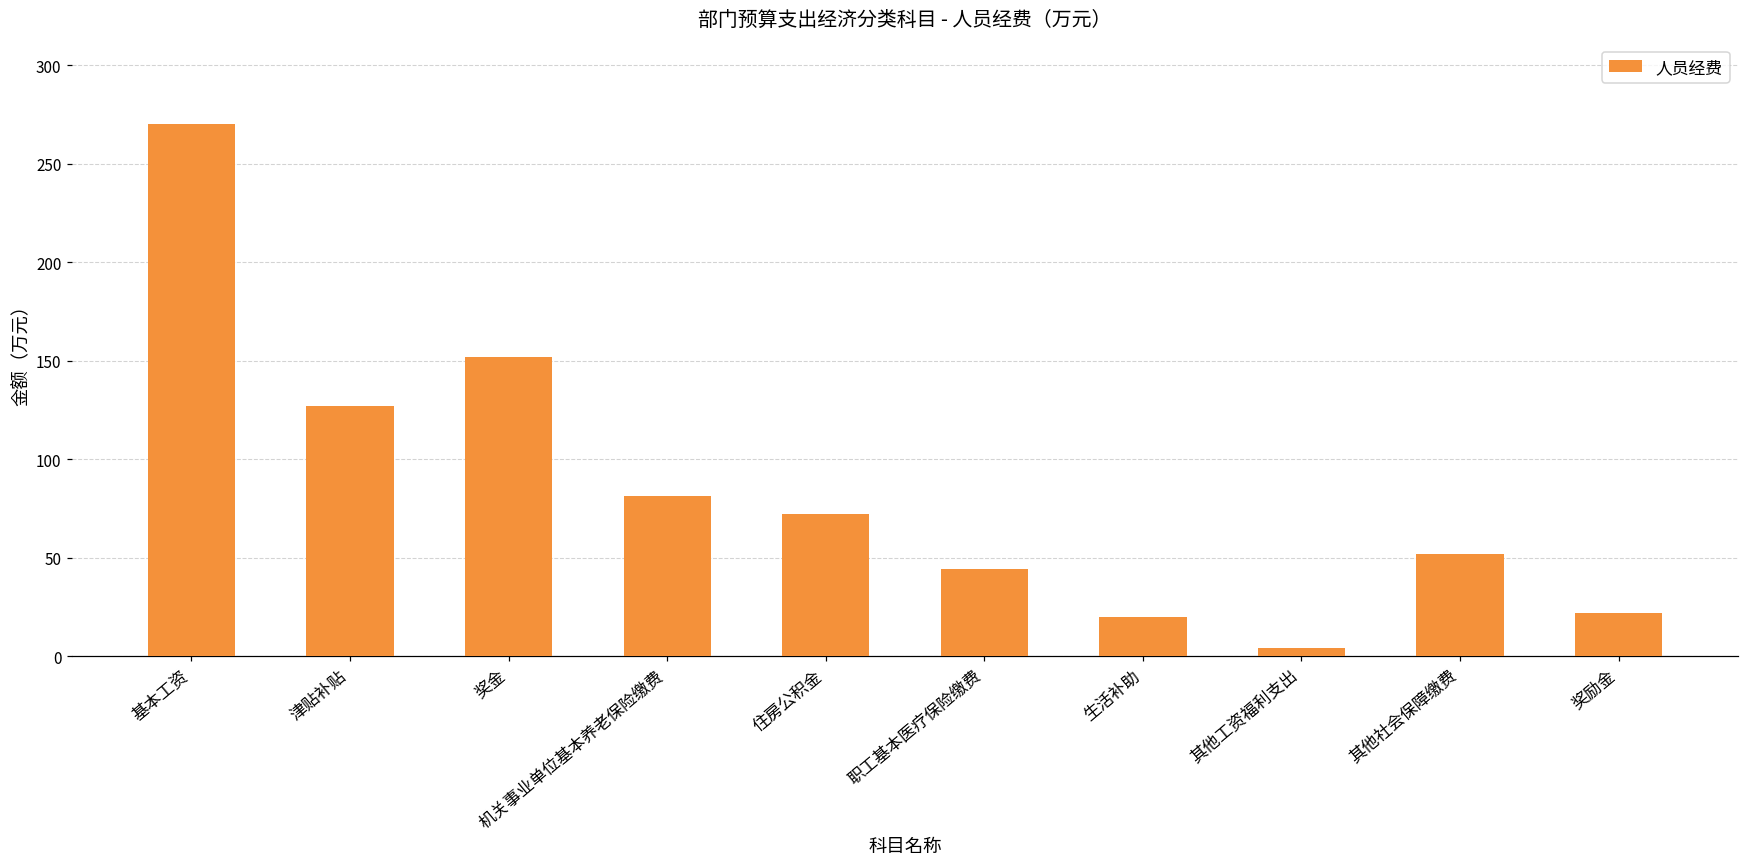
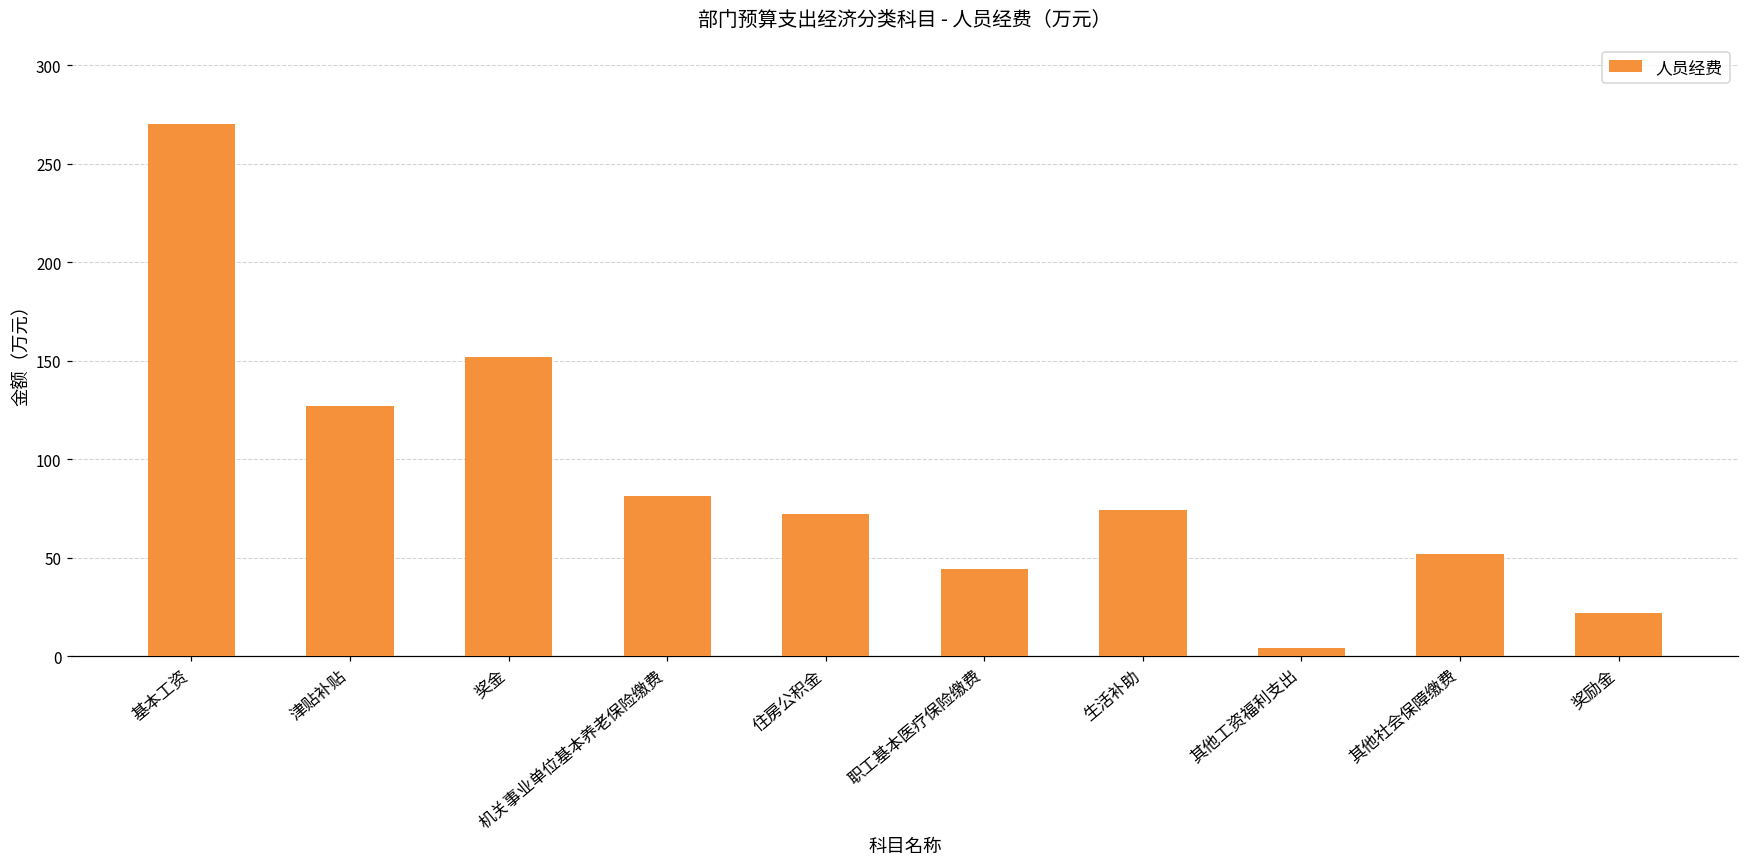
生活补助: 20 -> 74
